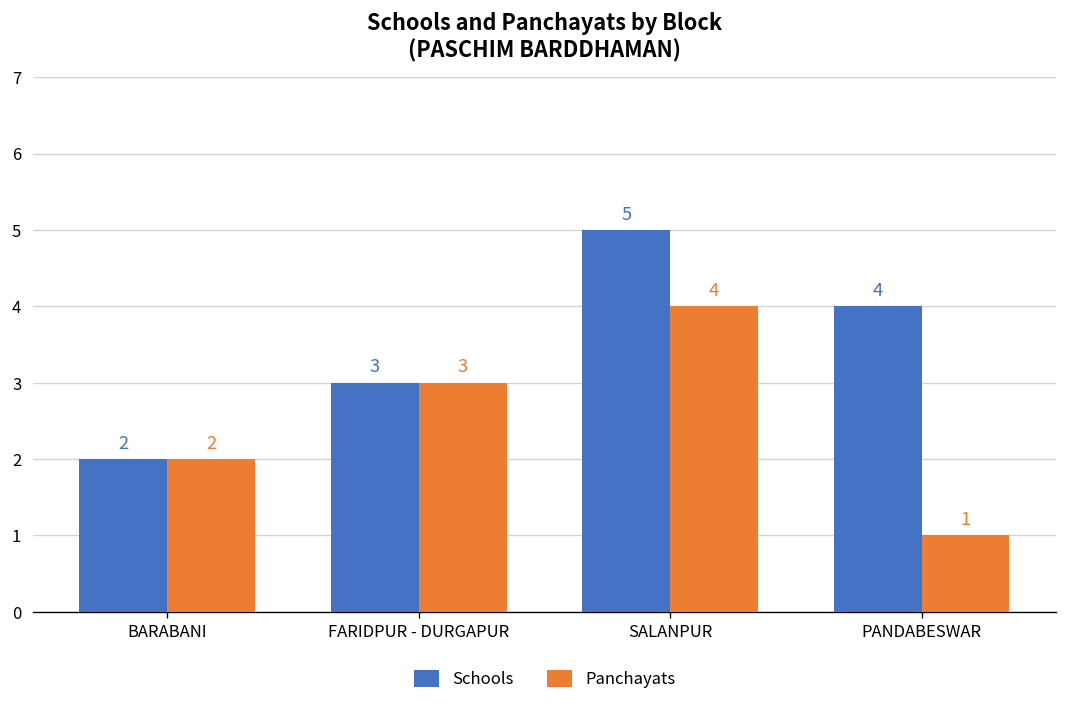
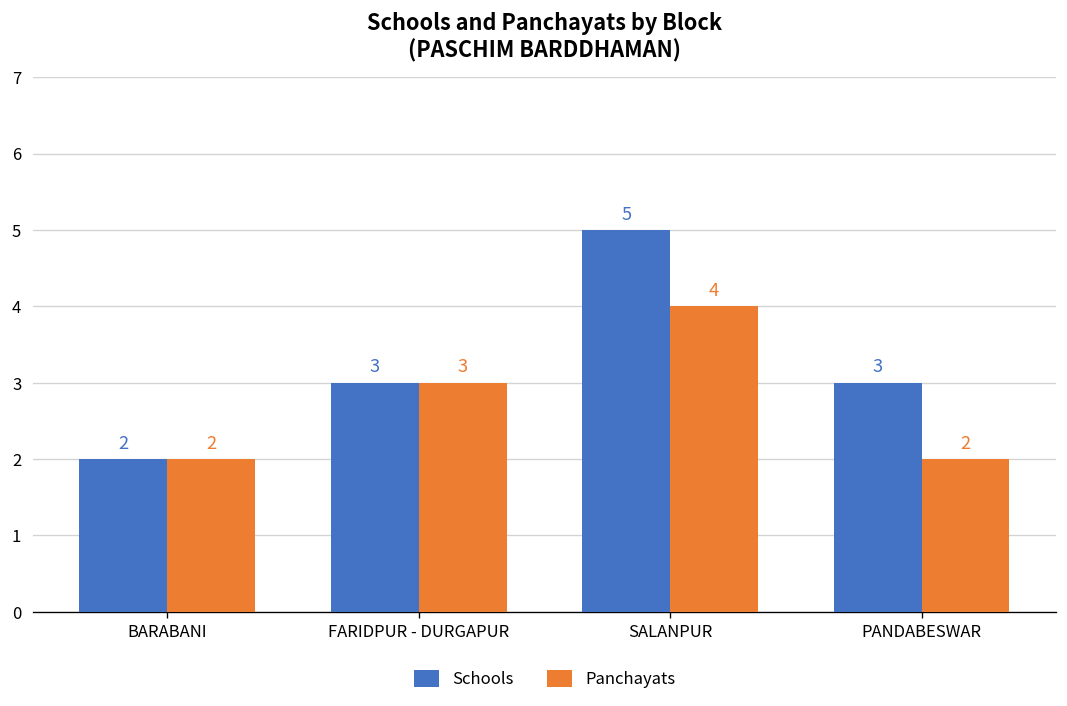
Schools, PANDABESWAR: 4 -> 3
Panchayats, PANDABESWAR: 1 -> 2
